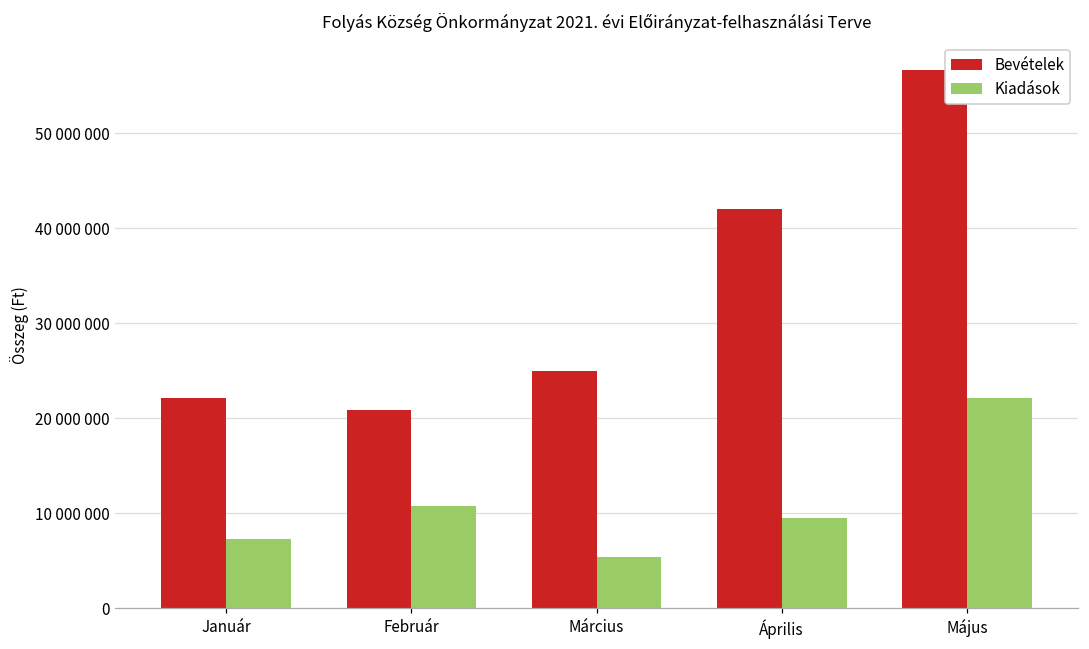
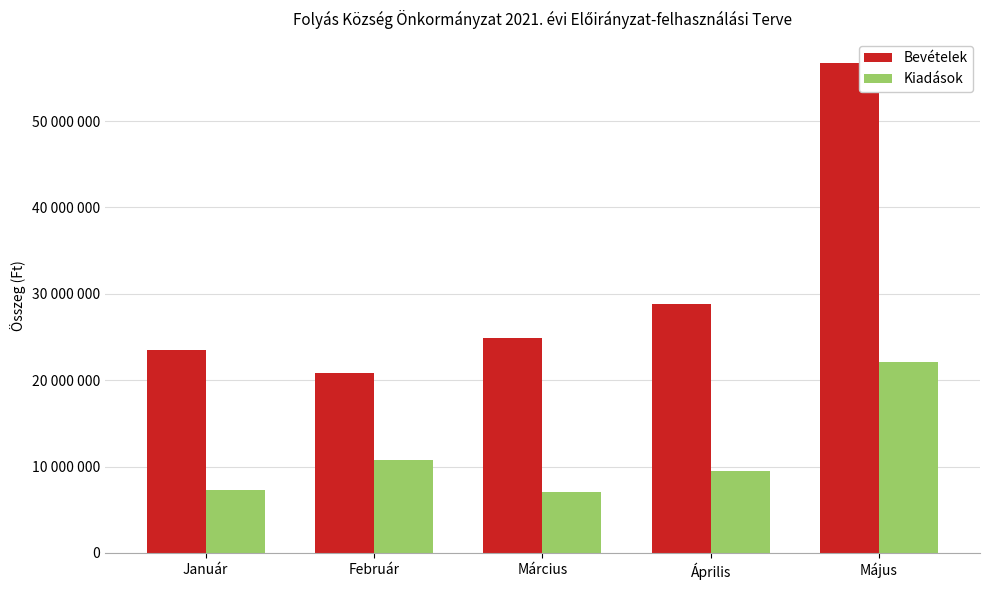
Bevételek, Január: 22000000 -> 24000000
Kiadások, Március: 5000000 -> 7000000
Bevételek, Április: 42000000 -> 29000000
